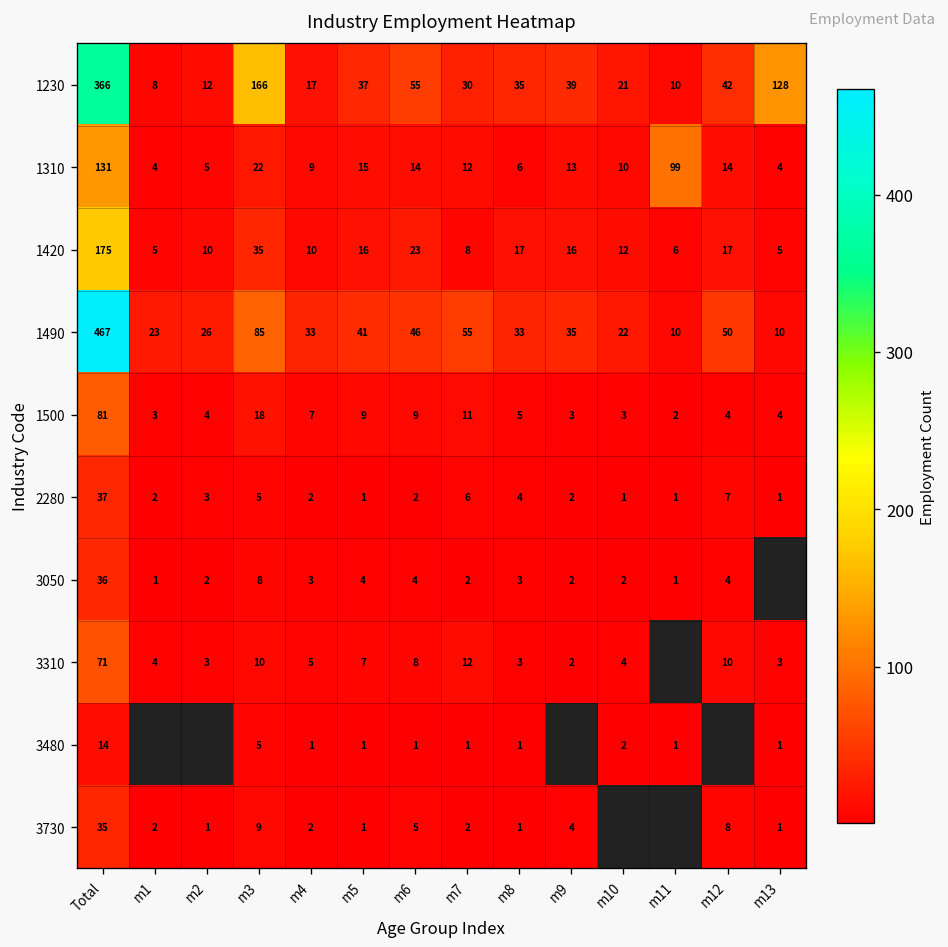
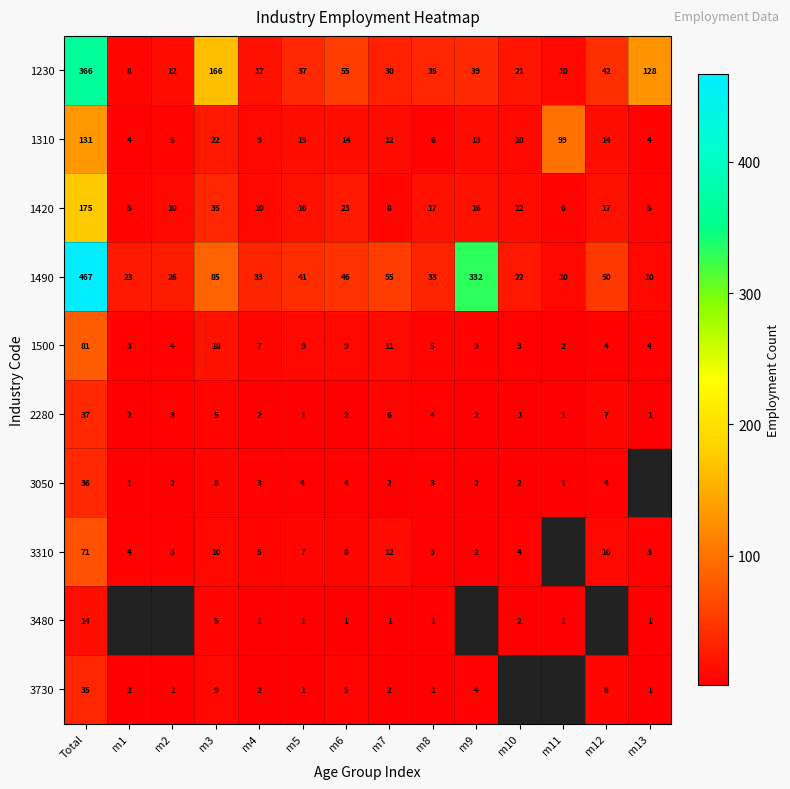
1490, m9: 35 -> 332
